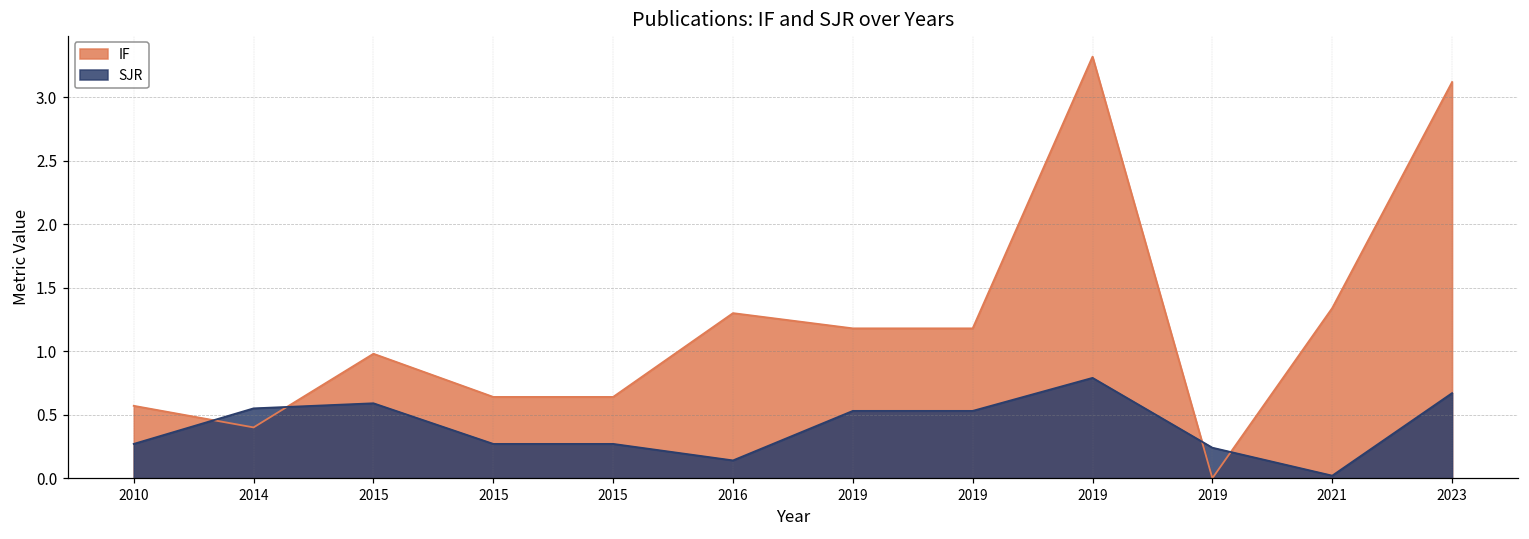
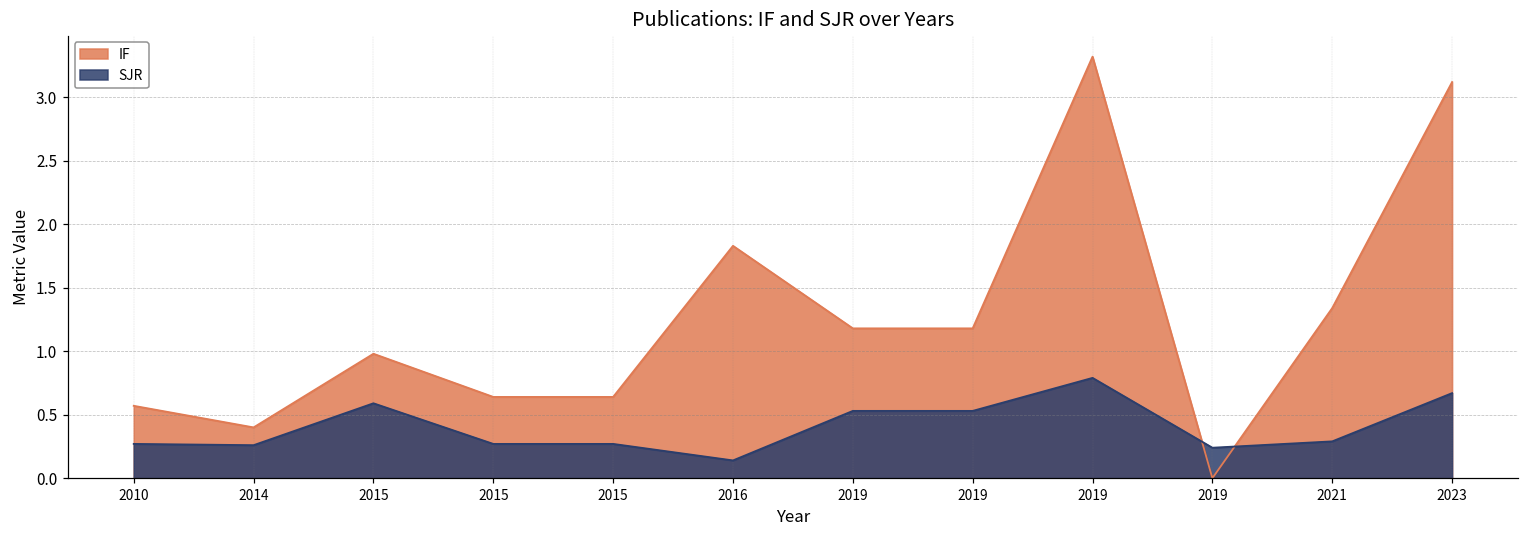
SJR, 2014: 0.55 -> 0.26
IF, 2016: 1.30 -> 1.83
SJR, 2021: 0.02 -> 0.29
